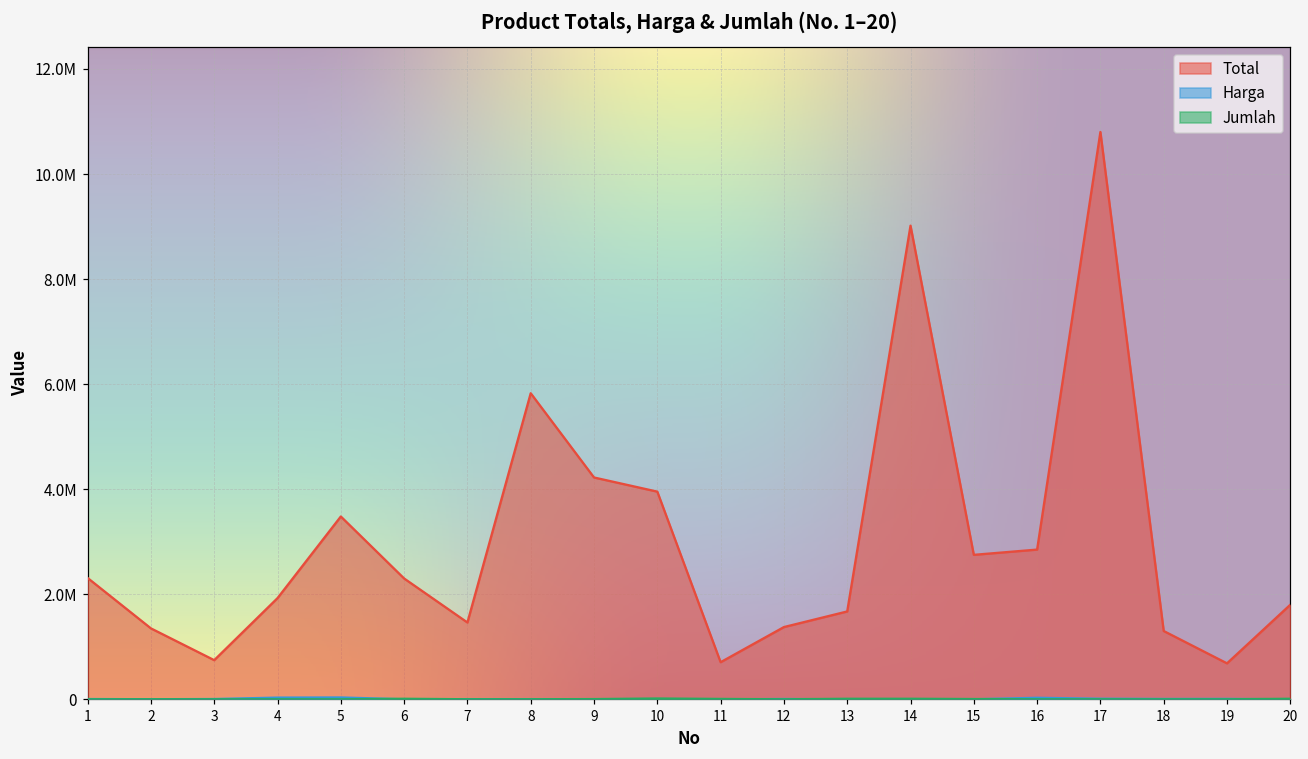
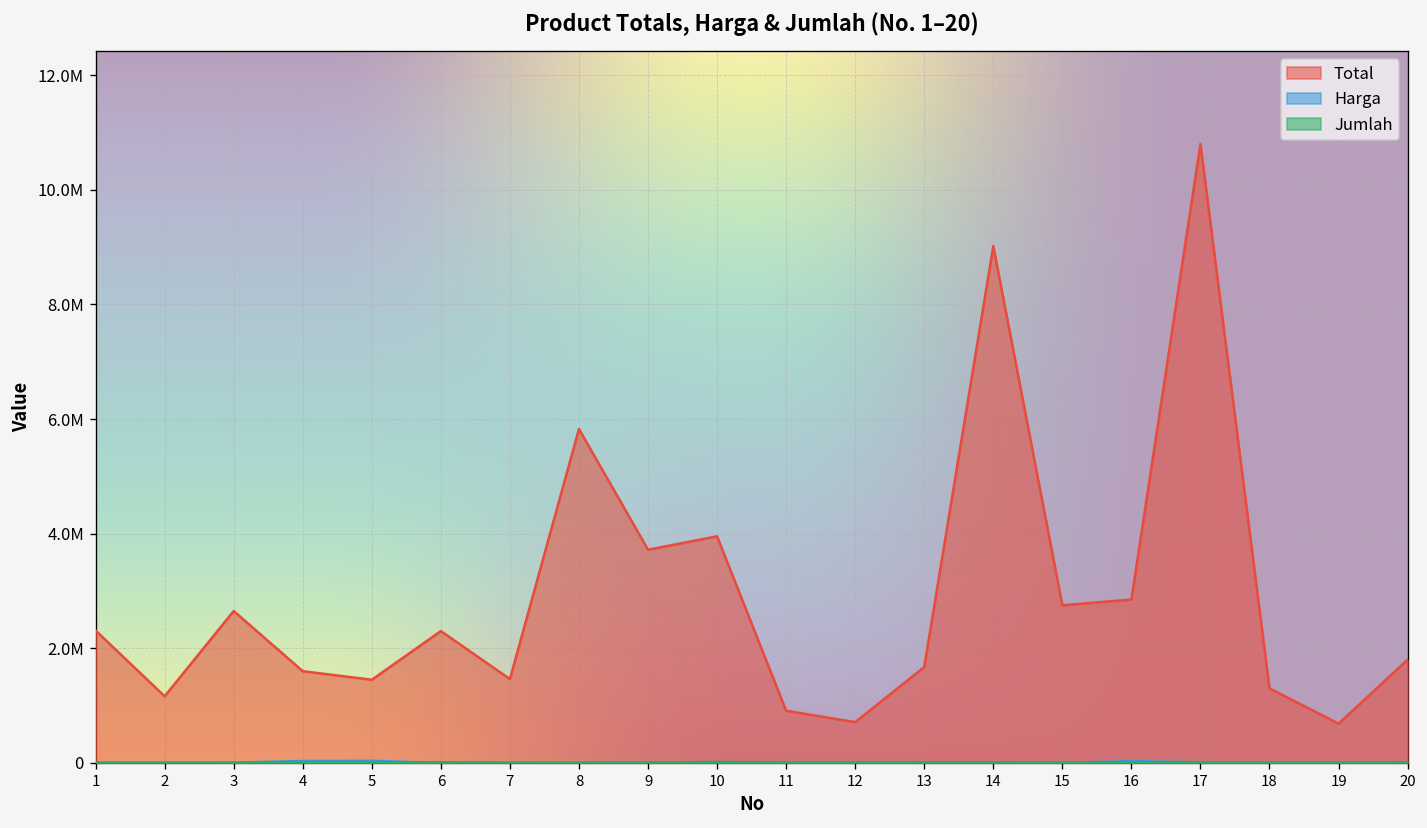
Total, 2: 1400000 -> 1200000
Total, 3: 700000 -> 2700000
Total, 4: 1900000 -> 1600000
Total, 5: 3500000 -> 1500000
Total, 9: 4200000 -> 3700000
Total, 11: 700000 -> 900000
Total, 12: 1400000 -> 700000
